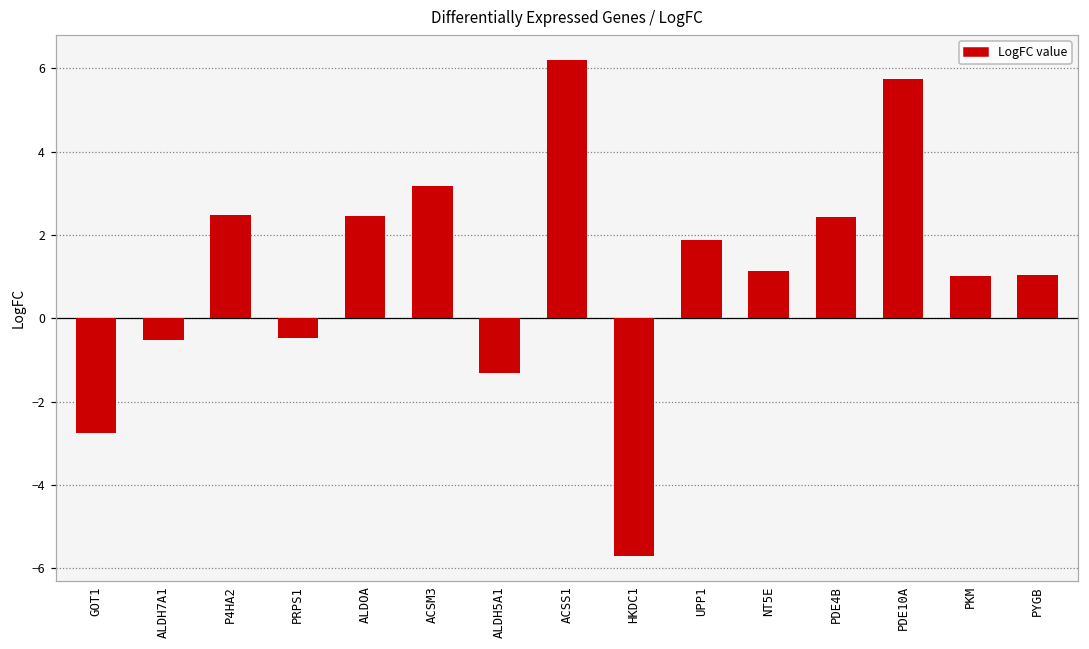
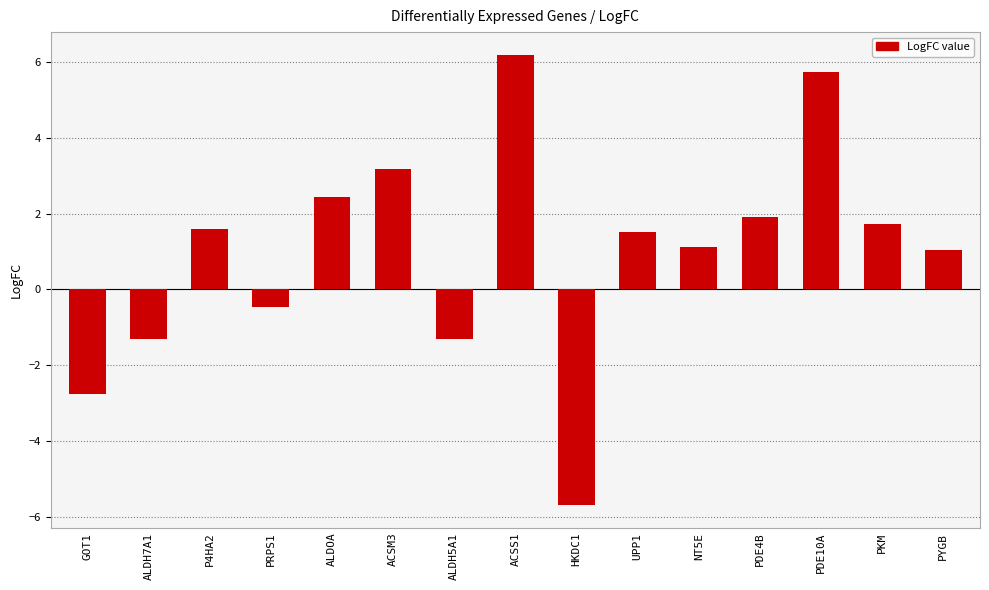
ALDH7A1: -0.5 -> -1.3
P4HA2: 2.5 -> 1.6
UPP1: 1.9 -> 1.5
PDE4B: 2.4 -> 1.9
PKM: 1.0 -> 1.7
